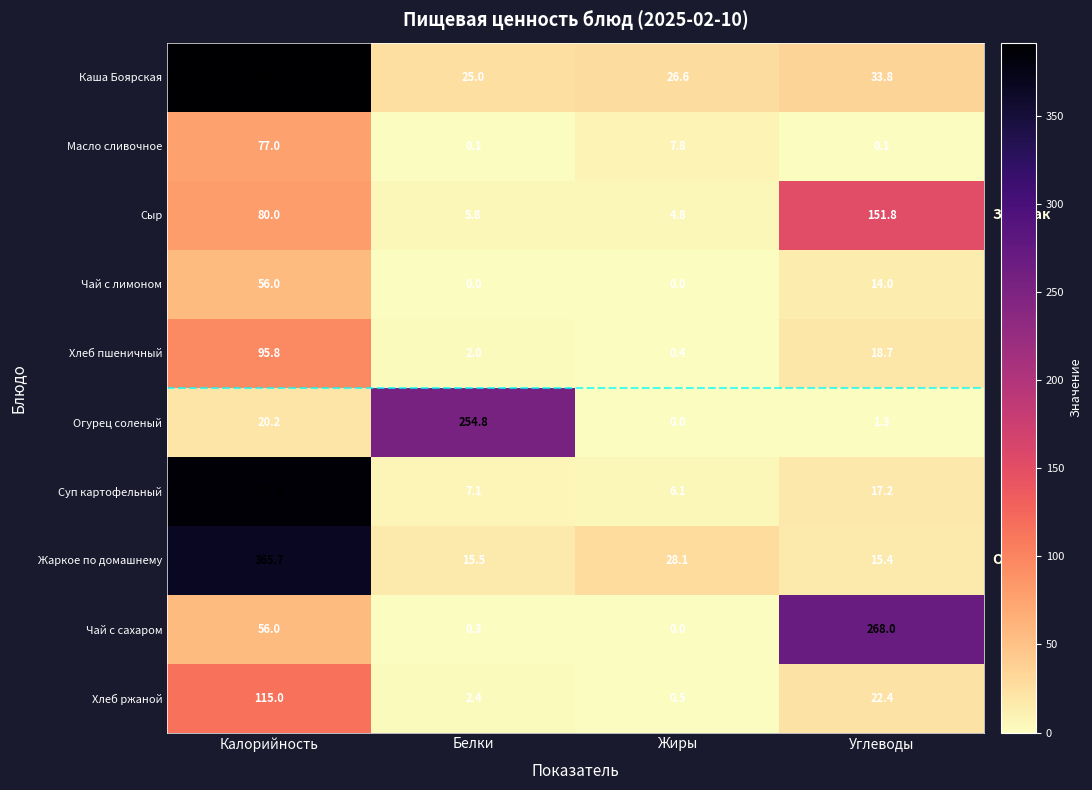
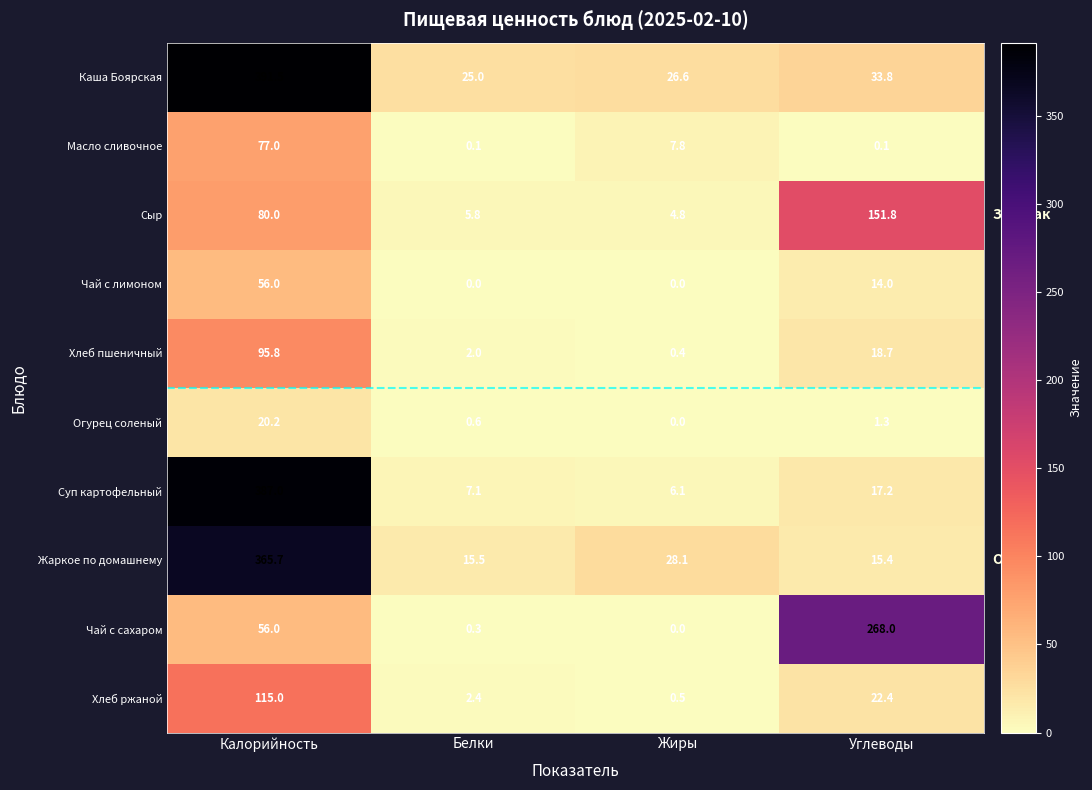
Огурец соленый, Белки: 254.8 -> 0.6
